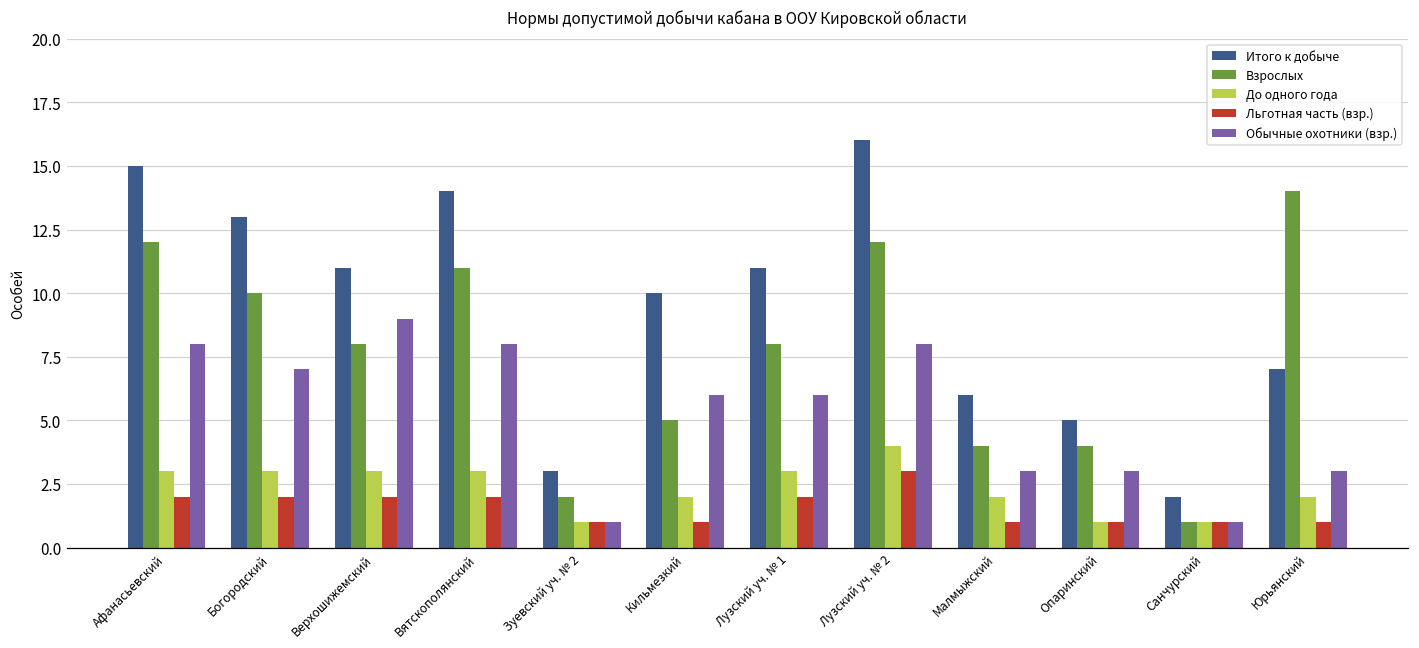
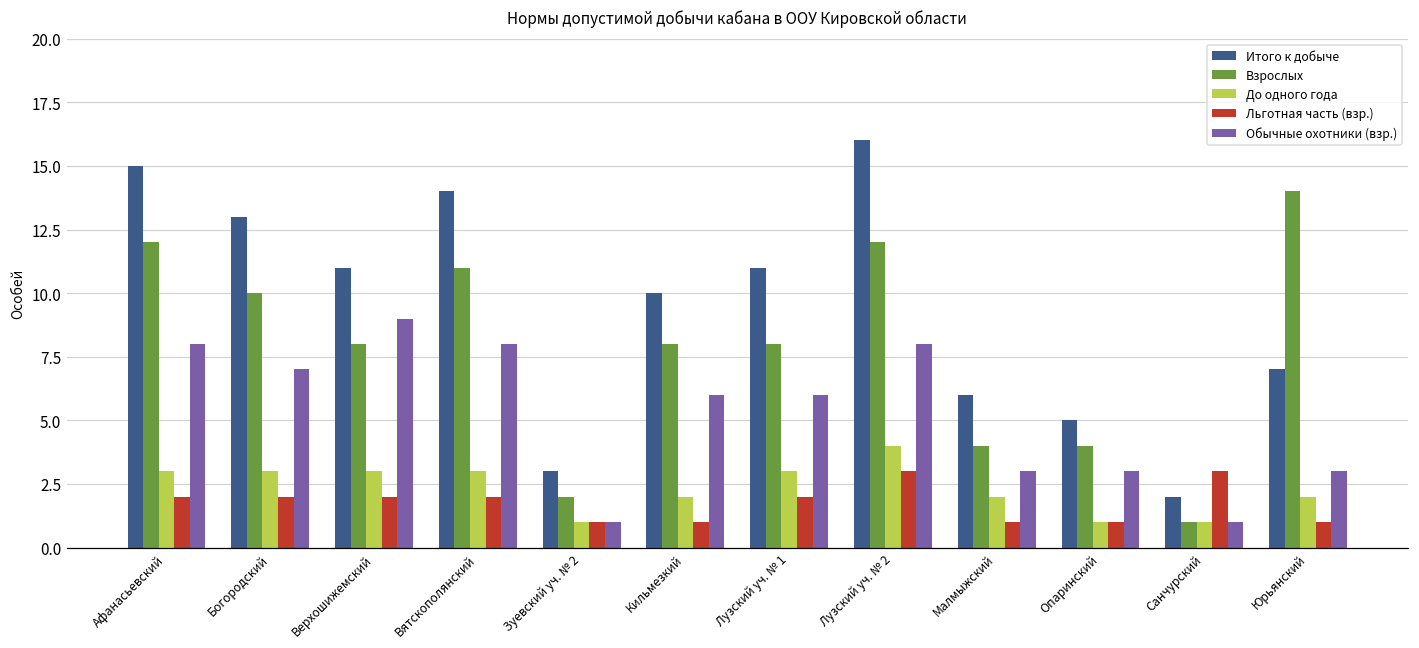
Взрослых, Кильмезкий: 5 -> 8
Льготная часть (взр.), Санчурский: 1 -> 3
